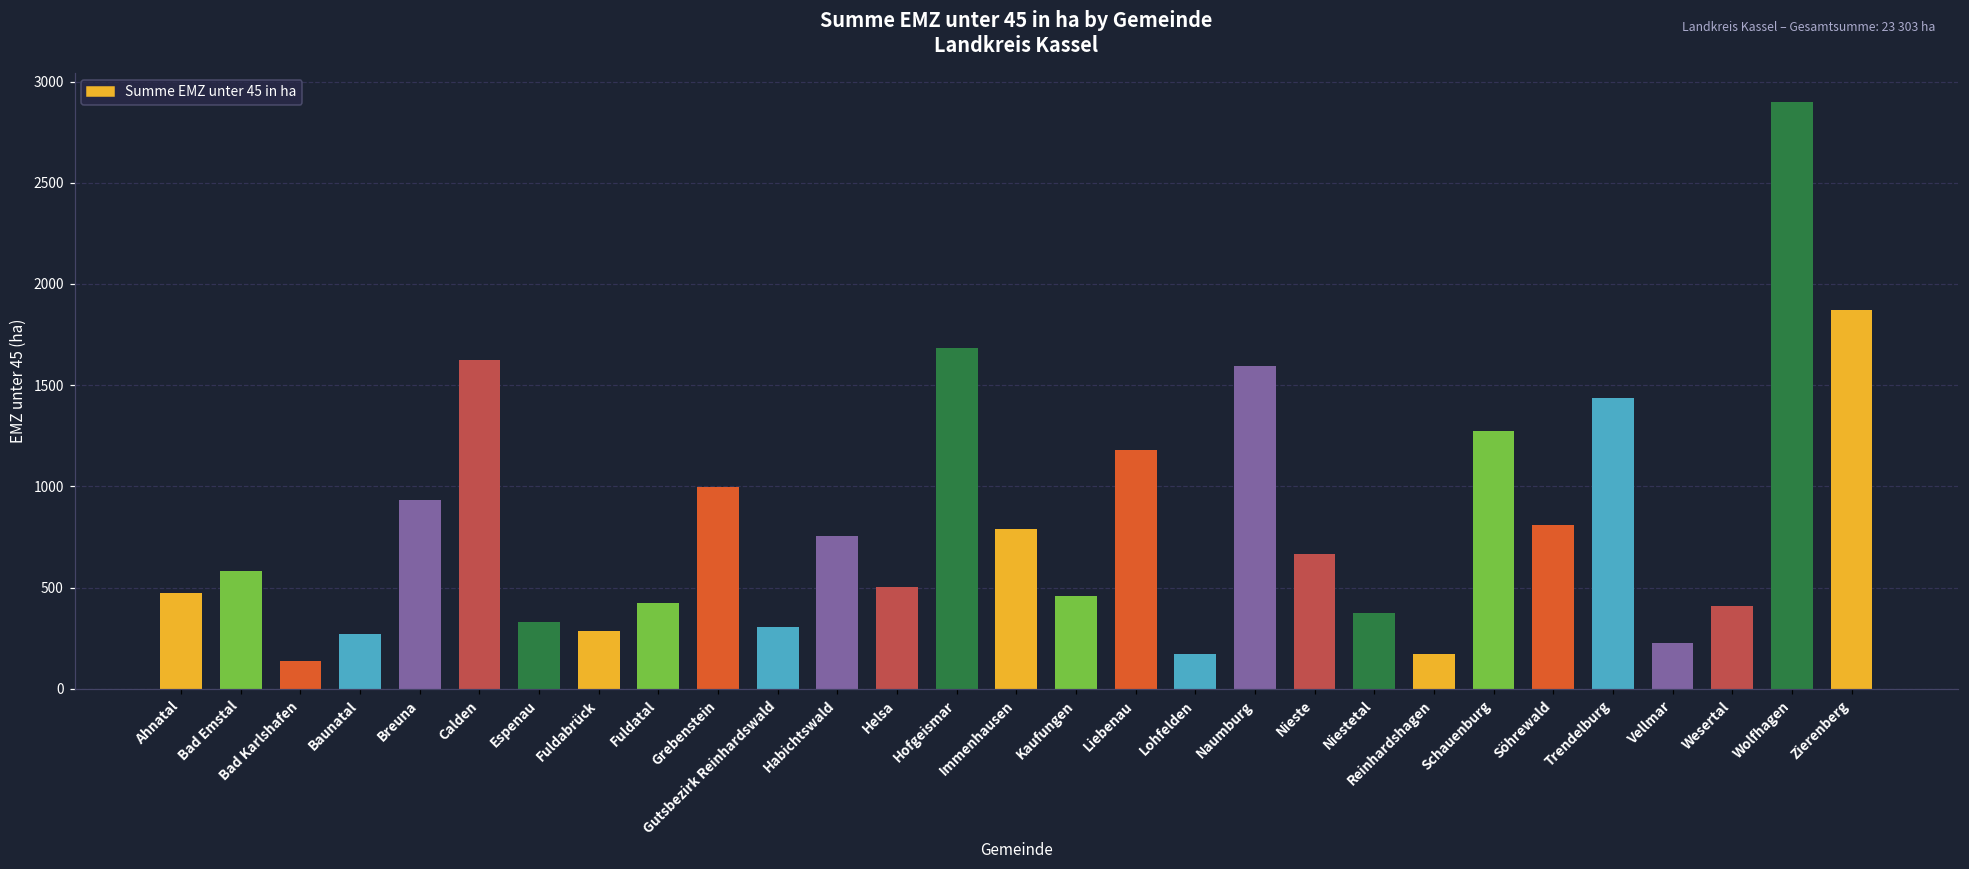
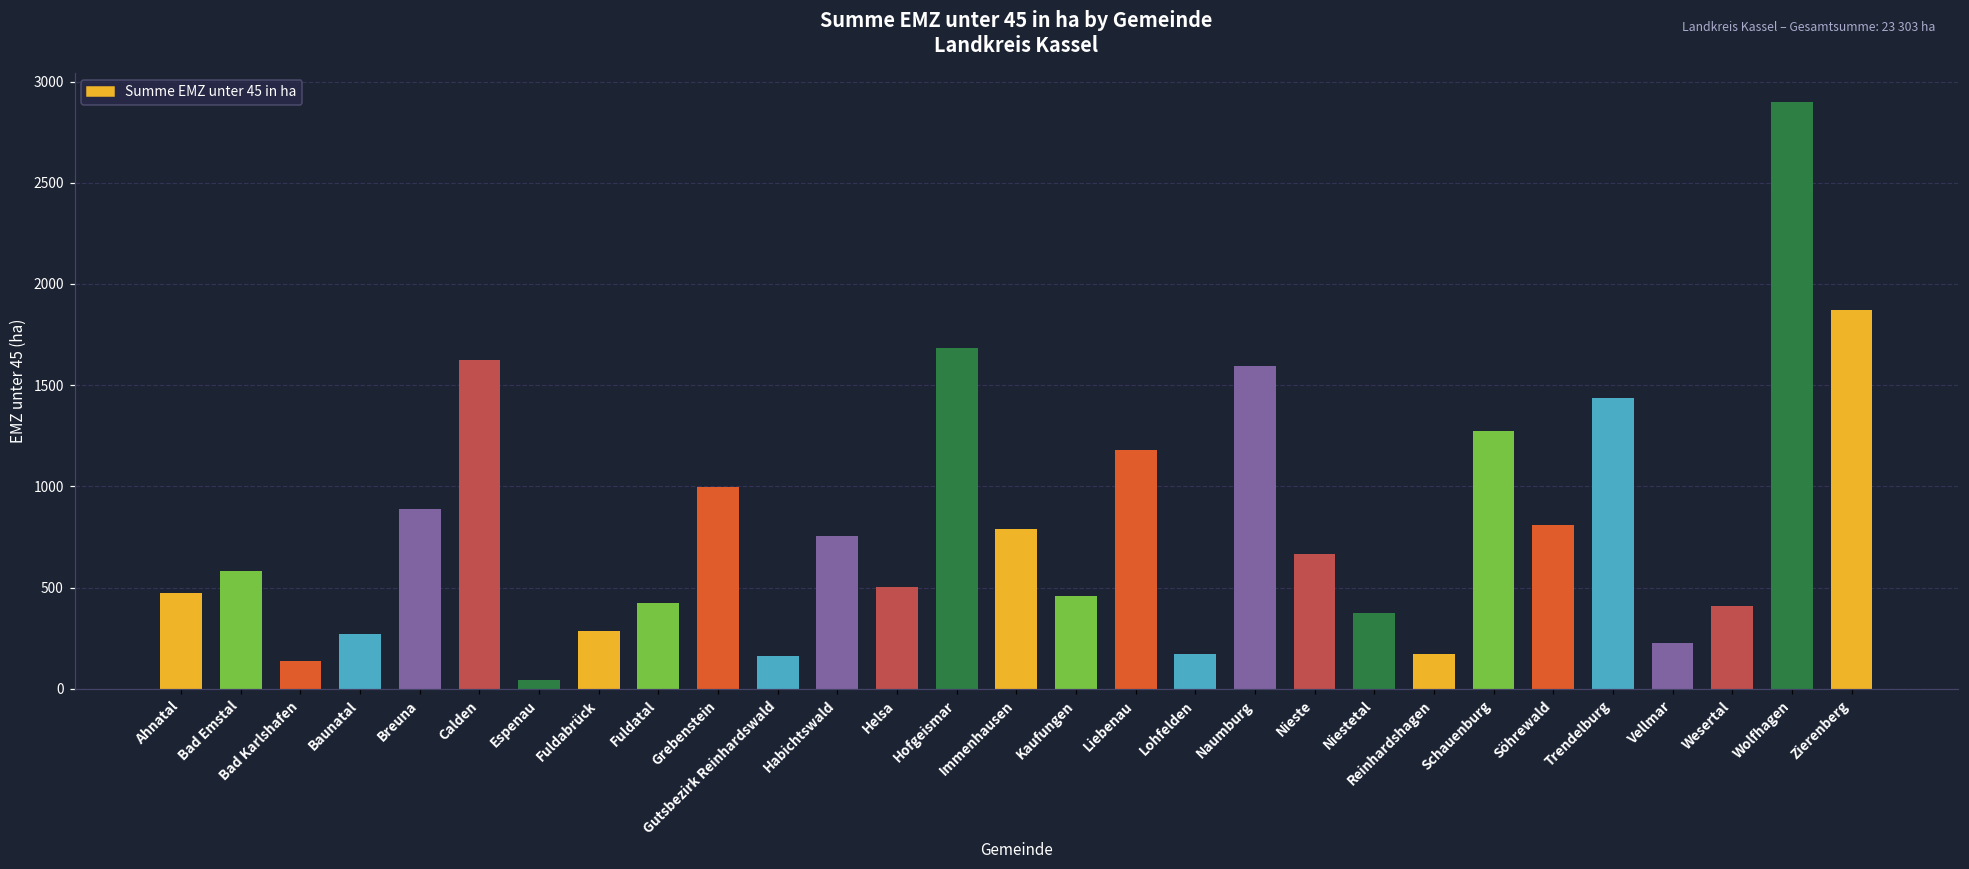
Breuna: 930 -> 890
Espenau: 330 -> 40
Gutsbezirk Reinhardswald: 310 -> 160
